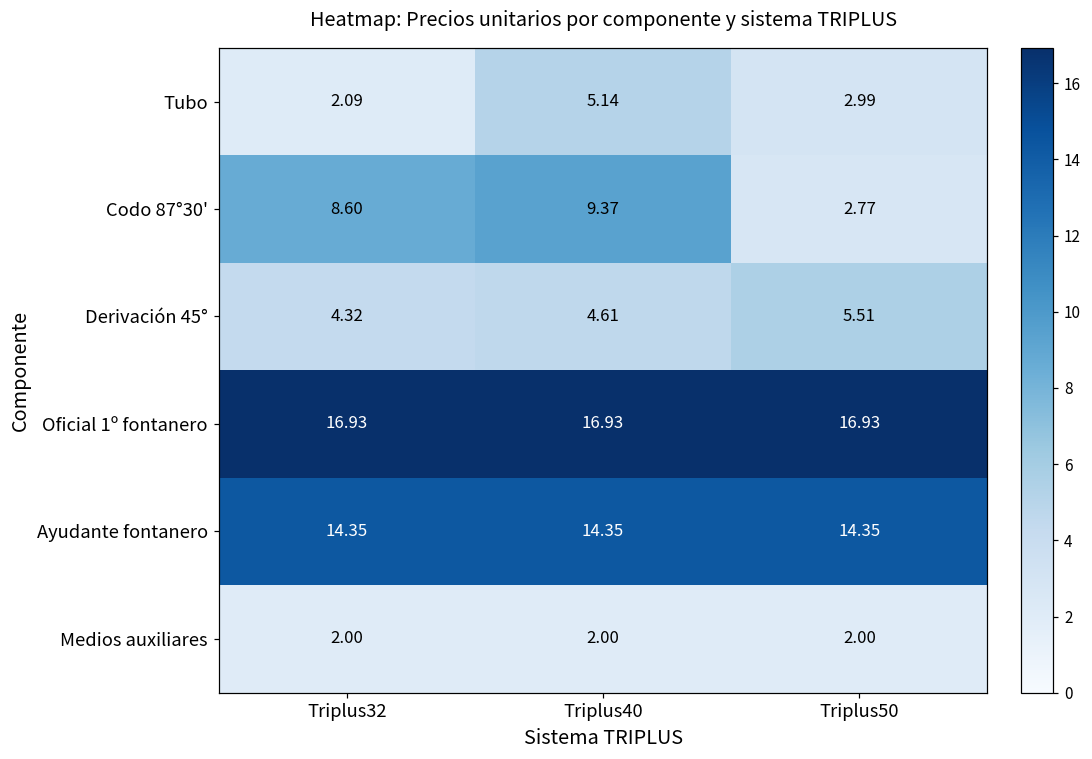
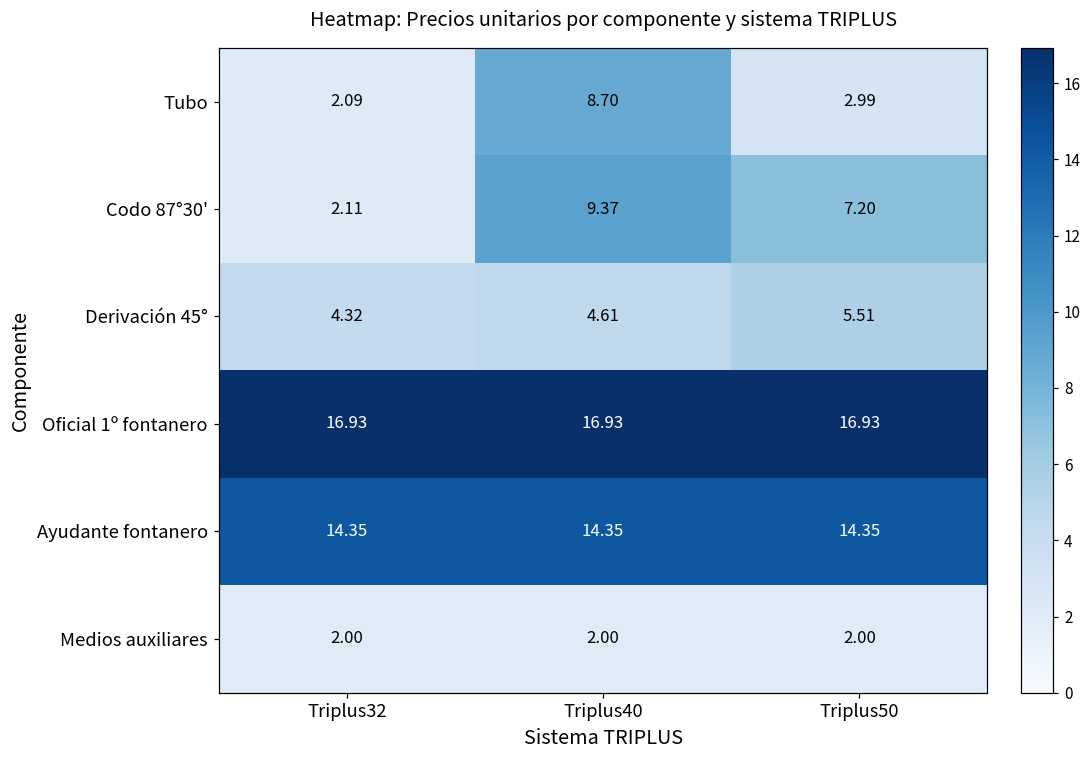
Tubo, Triplus40: 5.14 -> 8.70
Codo 87°30', Triplus32: 8.60 -> 2.11
Codo 87°30', Triplus50: 2.77 -> 7.20
